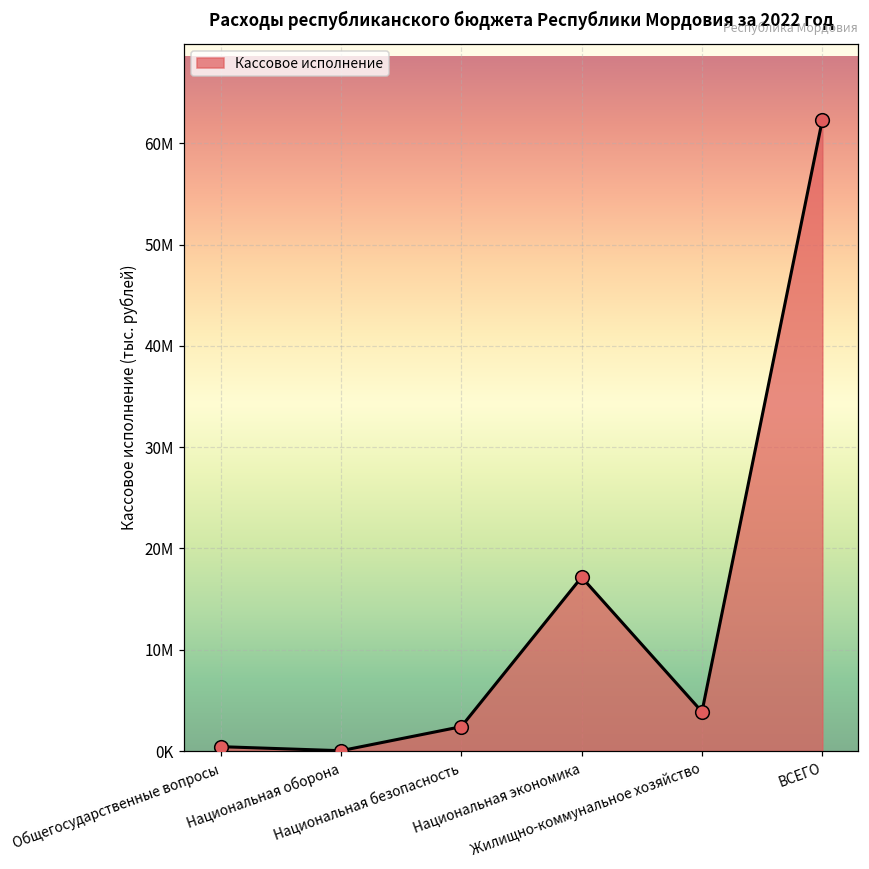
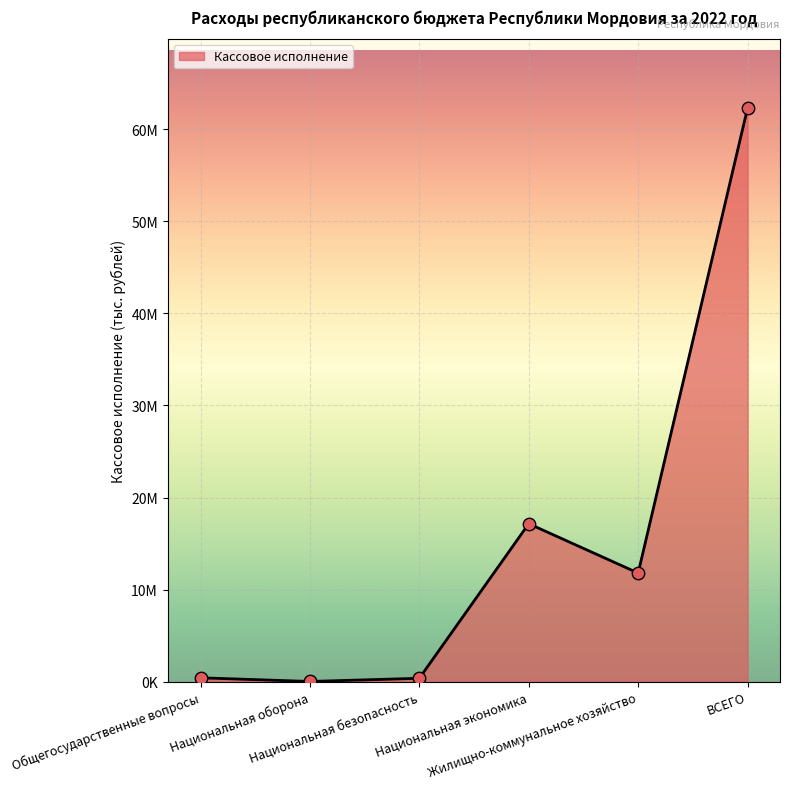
Национальная безопасность: 2000000 -> 0
Жилищно-коммунальное хозяйство: 4000000 -> 12000000
